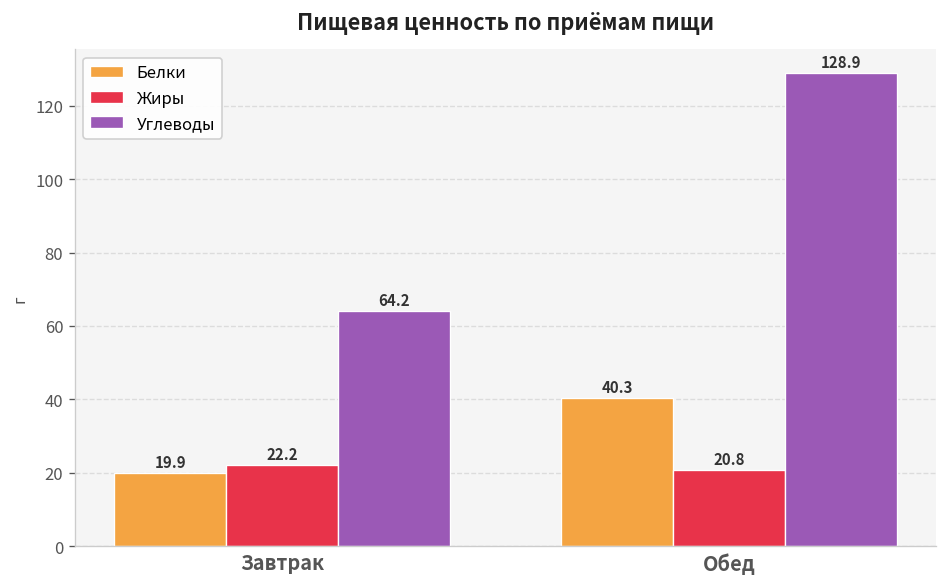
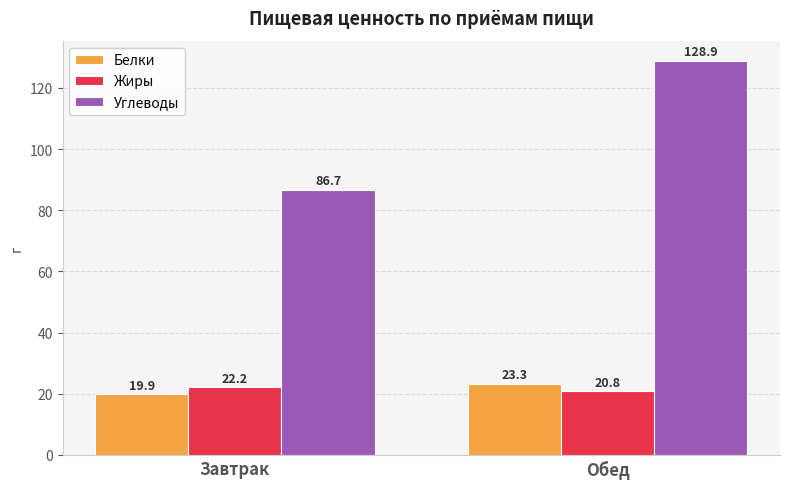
Углеводы, Завтрак: 64.2 -> 86.7
Белки, Обед: 40.3 -> 23.3
